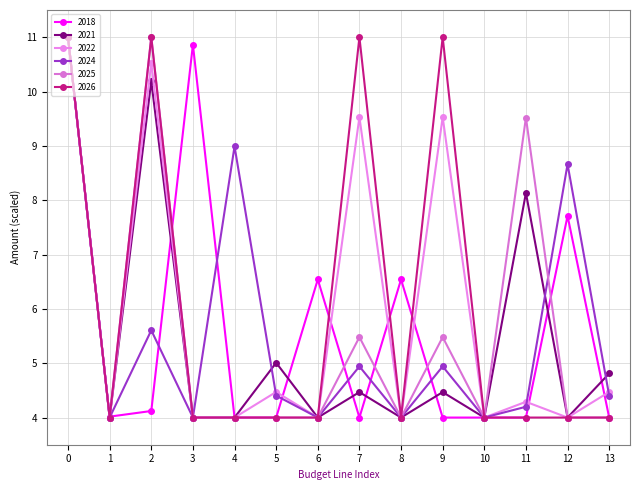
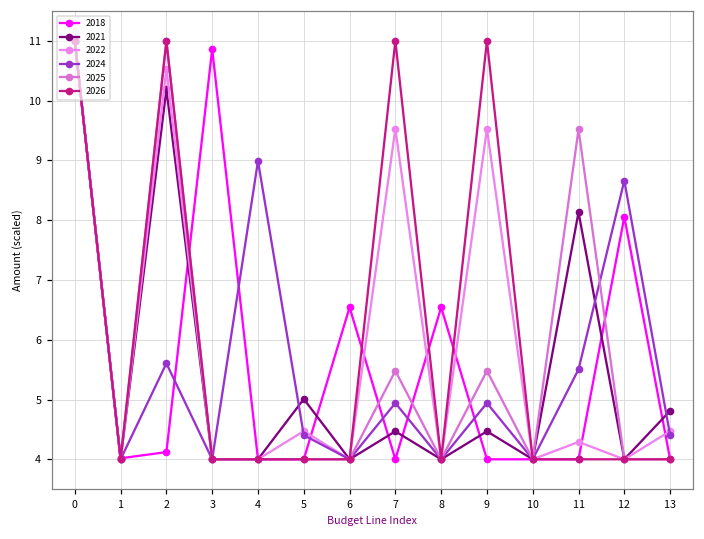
2024, 11: 4.2 -> 5.5
2018, 12: 7.7 -> 8.1
